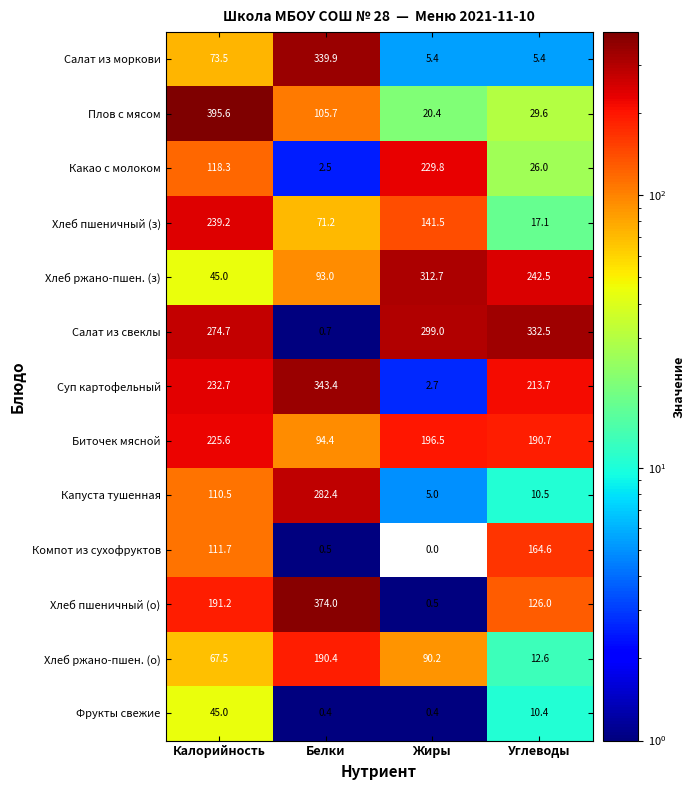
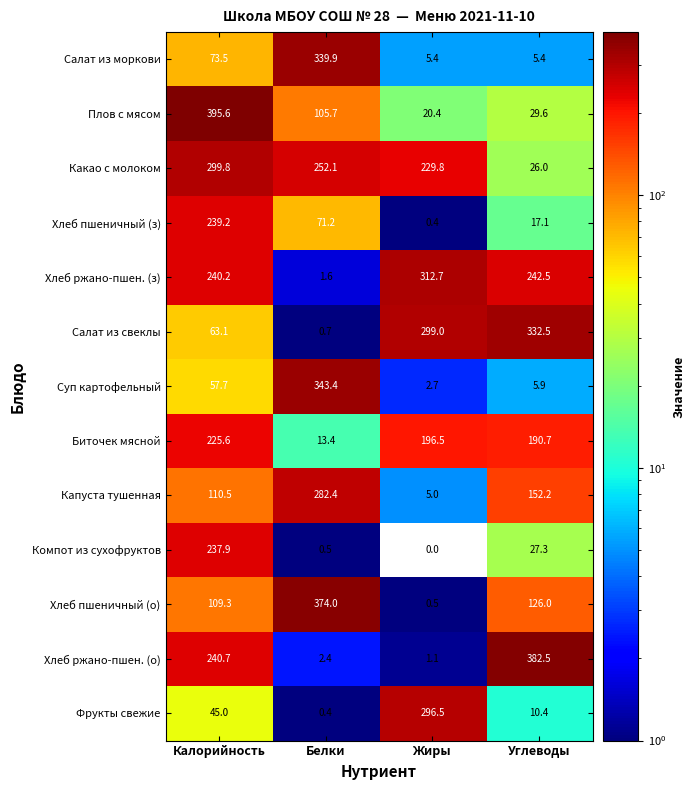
Какао с молоком, Калорийность: 118.3 -> 299.8
Какао с молоком, Белки: 2.5 -> 252.1
Хлеб пшеничный (з), Жиры: 141.5 -> 0.4
Хлеб ржано-пшен. (з), Калорийность: 45.0 -> 240.2
Хлеб ржано-пшен. (з), Белки: 93.0 -> 1.6
Салат из свеклы, Калорийность: 274.7 -> 63.1
Суп картофельный, Калорийность: 232.7 -> 57.7
Суп картофельный, Углеводы: 213.7 -> 5.9
Биточек мясной, Белки: 94.4 -> 13.4
Капуста тушенная, Углеводы: 10.5 -> 152.2
Компот из сухофруктов, Калорийность: 111.7 -> 237.9
Компот из сухофруктов, Углеводы: 164.6 -> 27.3
Хлеб пшеничный (о), Калорийность: 191.2 -> 109.3
Хлеб ржано-пшен. (о), Калорийность: 67.5 -> 240.7
Хлеб ржано-пшен. (о), Белки: 190.4 -> 2.4
Хлеб ржано-пшен. (о), Жиры: 90.2 -> 1.1
Хлеб ржано-пшен. (о), Углеводы: 12.6 -> 382.5
Фрукты свежие, Жиры: 0.4 -> 296.5
